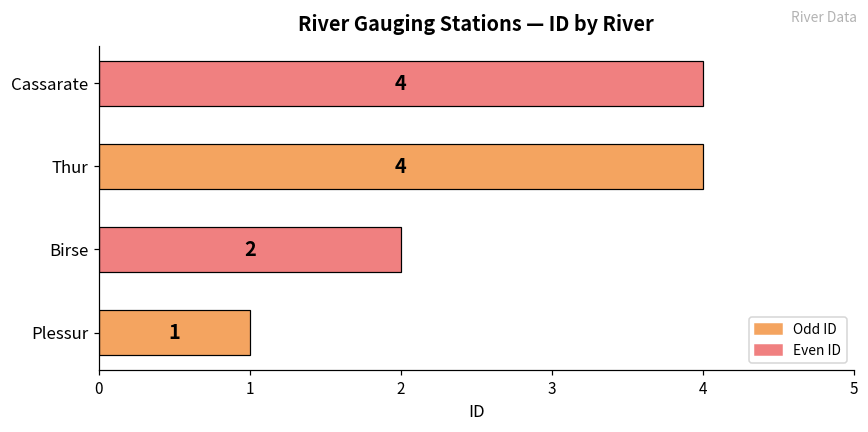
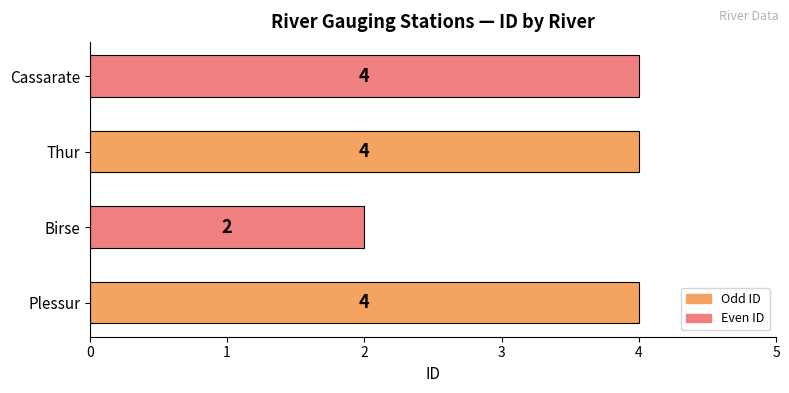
Plessur: 1 -> 4
